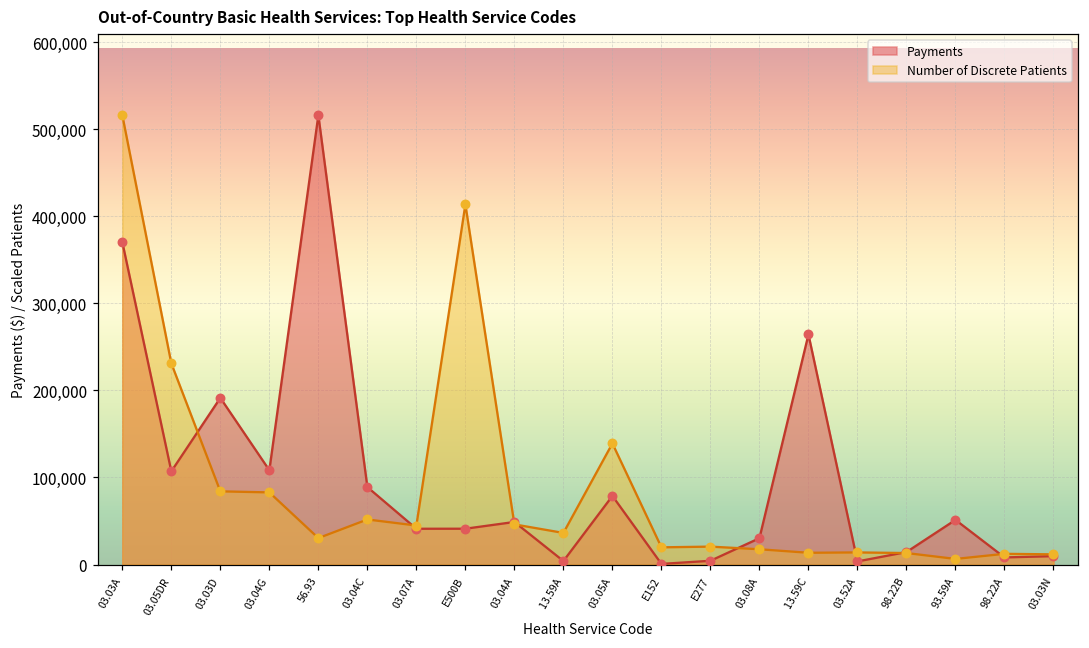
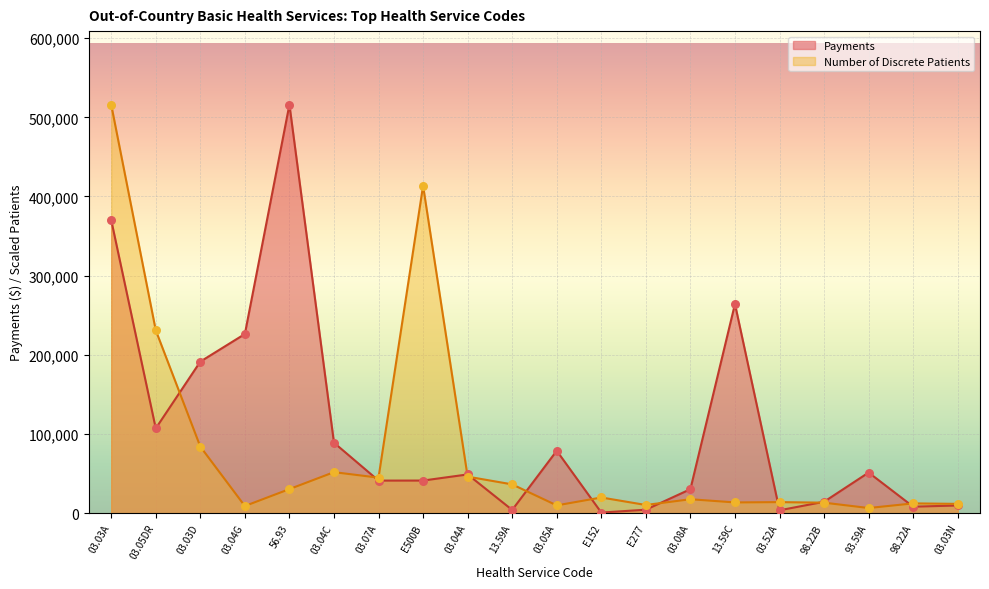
Payments, 03.04G: 110,000 -> 230,000
Number of Discrete Patients, 03.04G: 80,000 -> 10,000
Number of Discrete Patients, 03.05A: 140,000 -> 10,000
Number of Discrete Patients, E277: 20,000 -> 10,000
